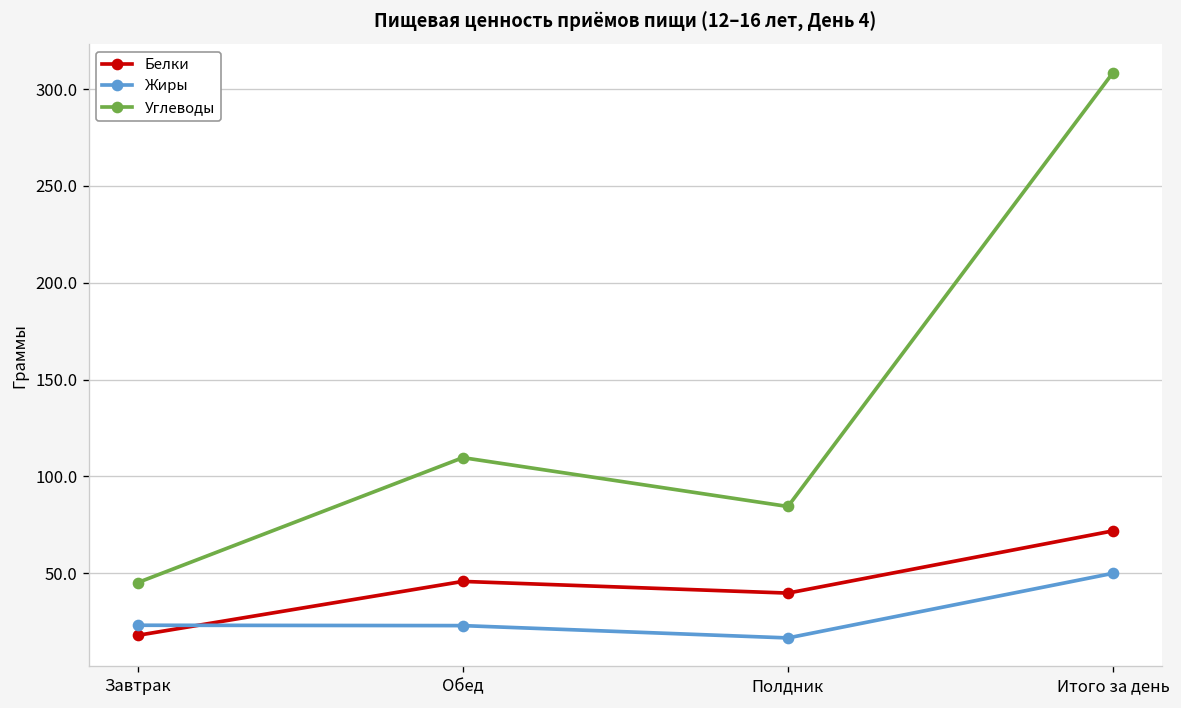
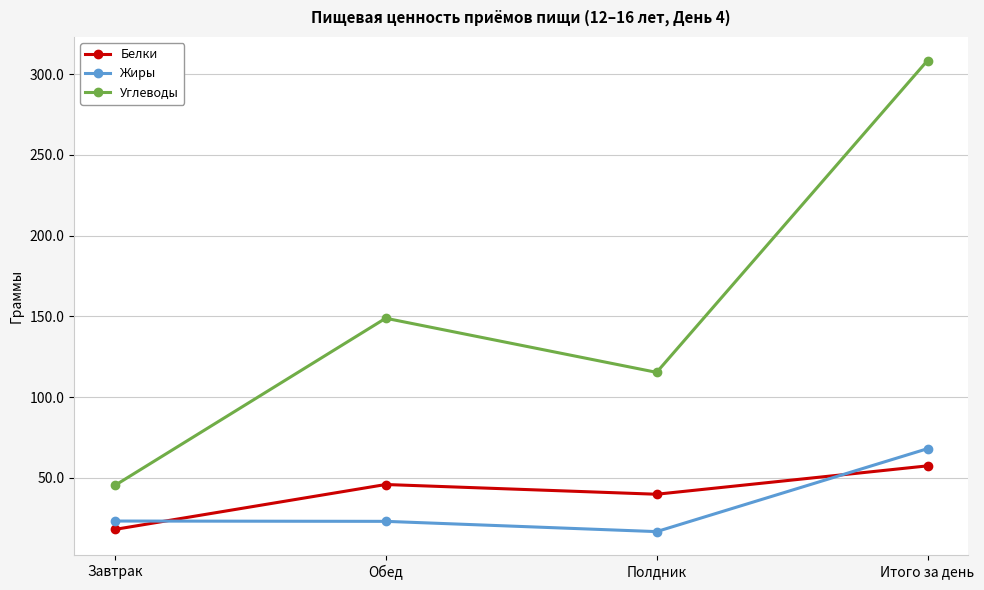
Углеводы, Обед: 110 -> 149
Углеводы, Полдник: 85 -> 115
Белки, Итого за день: 72 -> 57
Жиры, Итого за день: 50 -> 68
